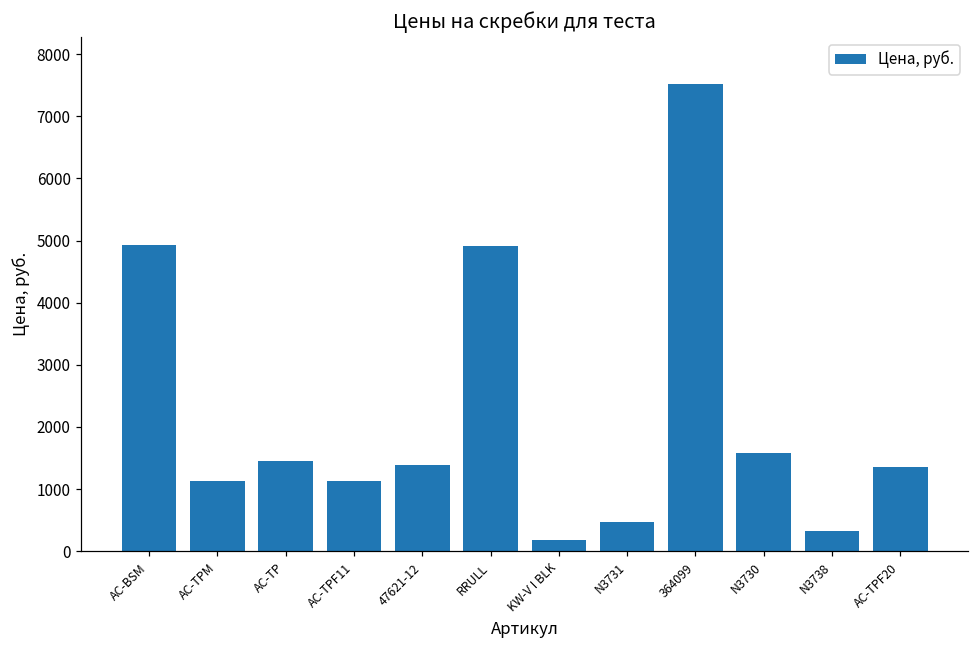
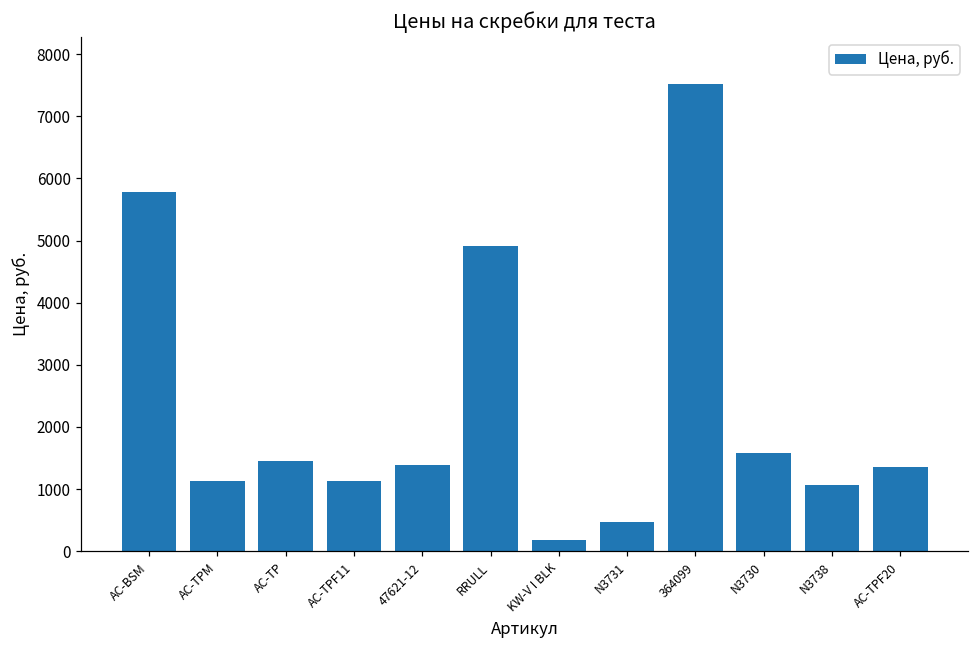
AC-BSM: 4900 -> 5800
N3738: 300 -> 1100
